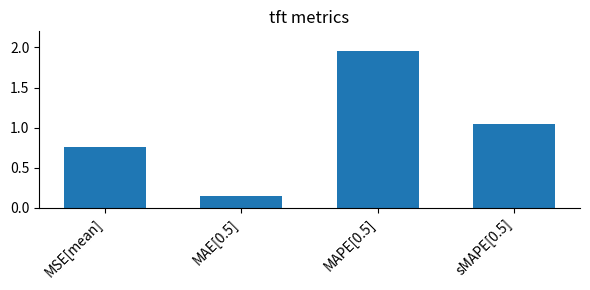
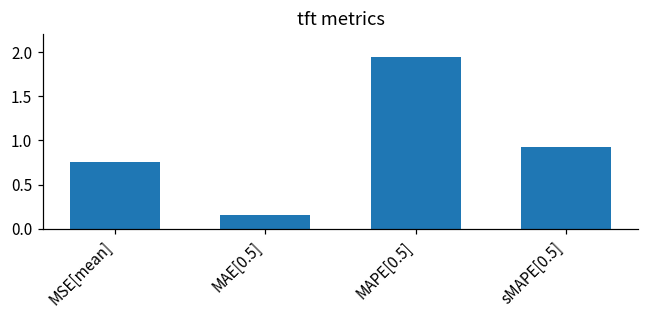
sMAPE[0.5]: 1.1 -> 0.9
